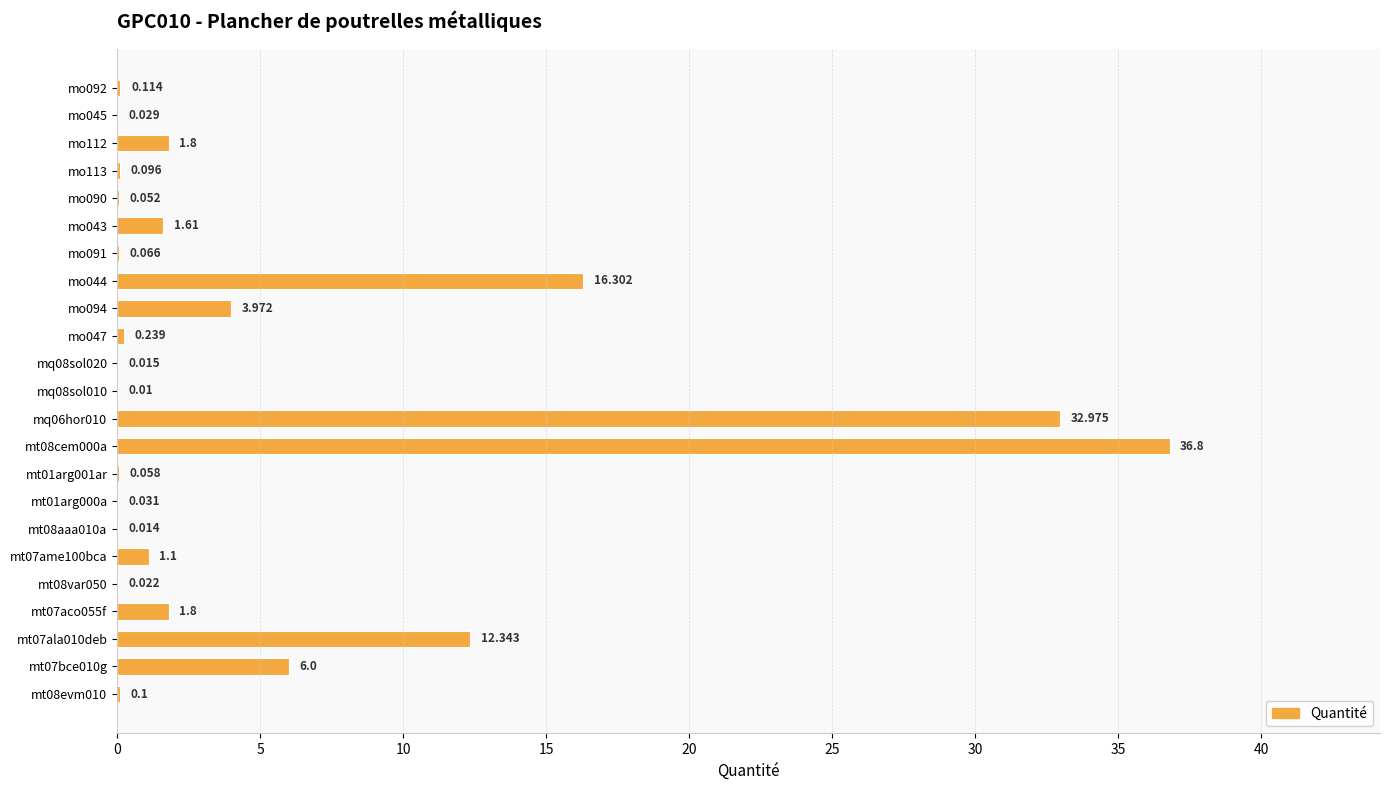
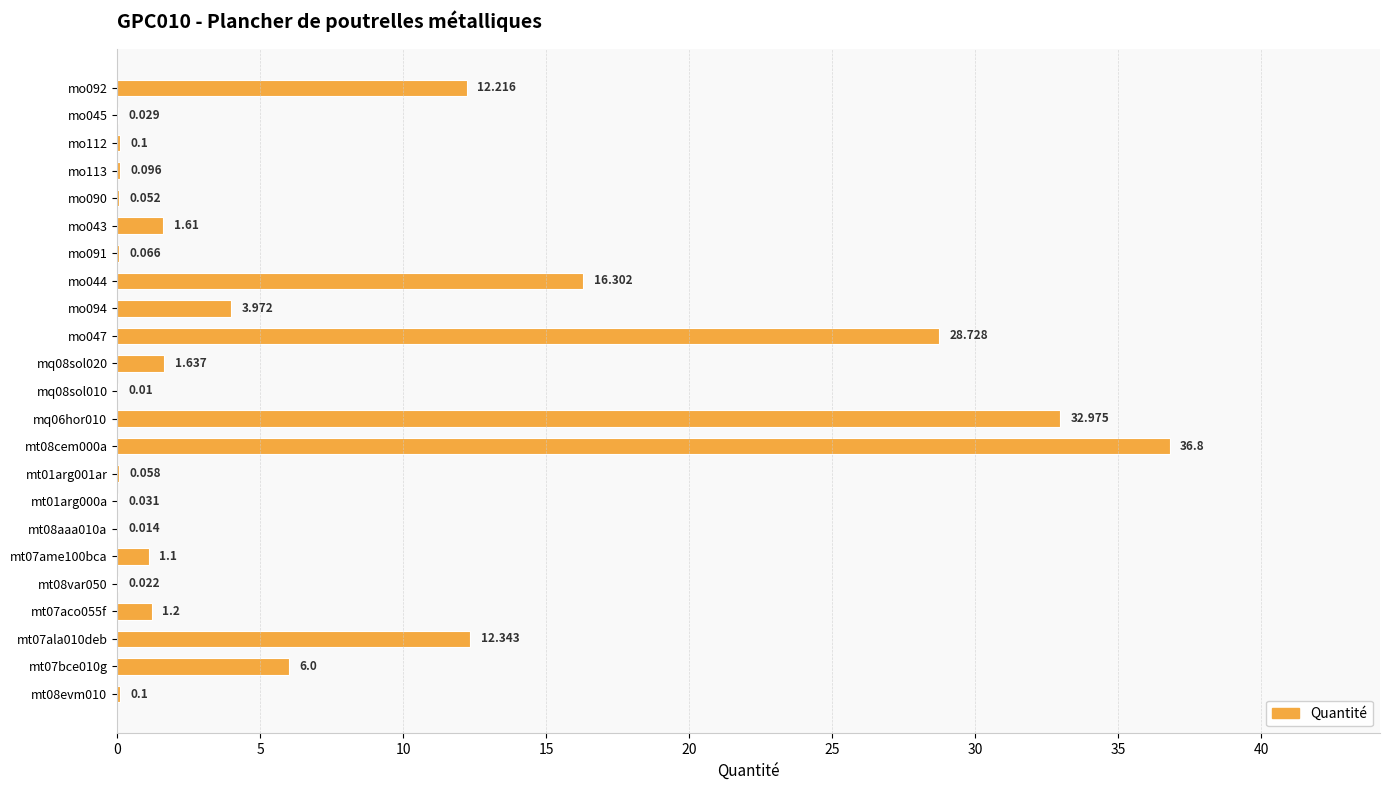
mo092: 0.114 -> 12.216
mo112: 1.8 -> 0.1
mo047: 0.239 -> 28.728
mq08sol020: 0.015 -> 1.637
mt07aco055f: 1.8 -> 1.2
